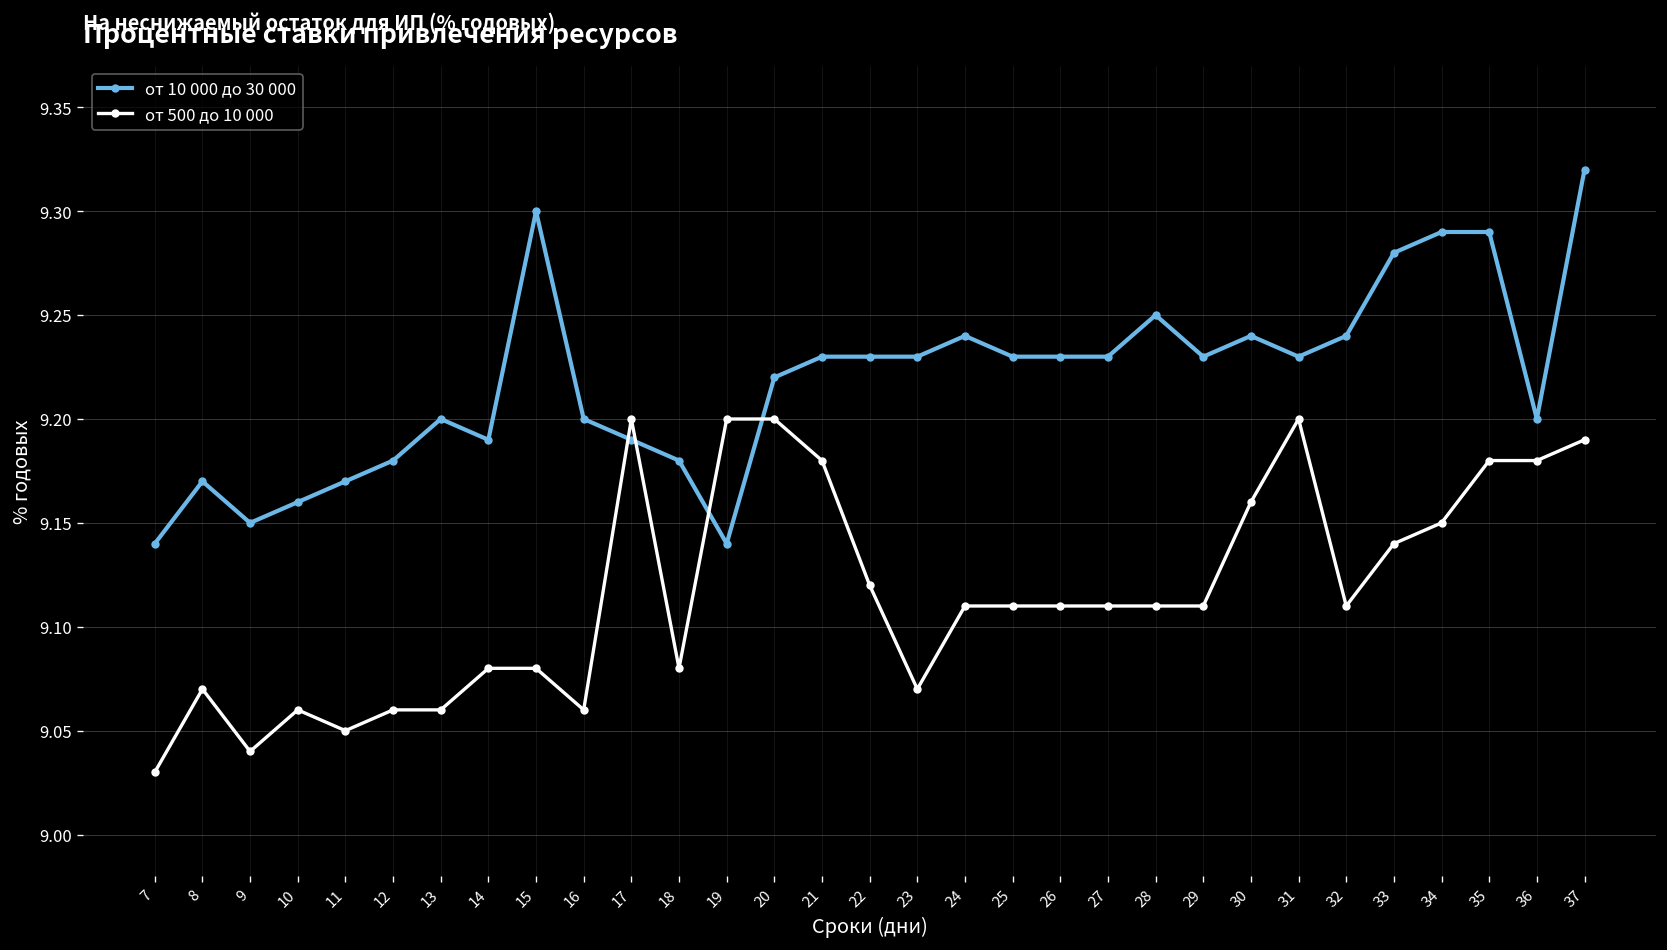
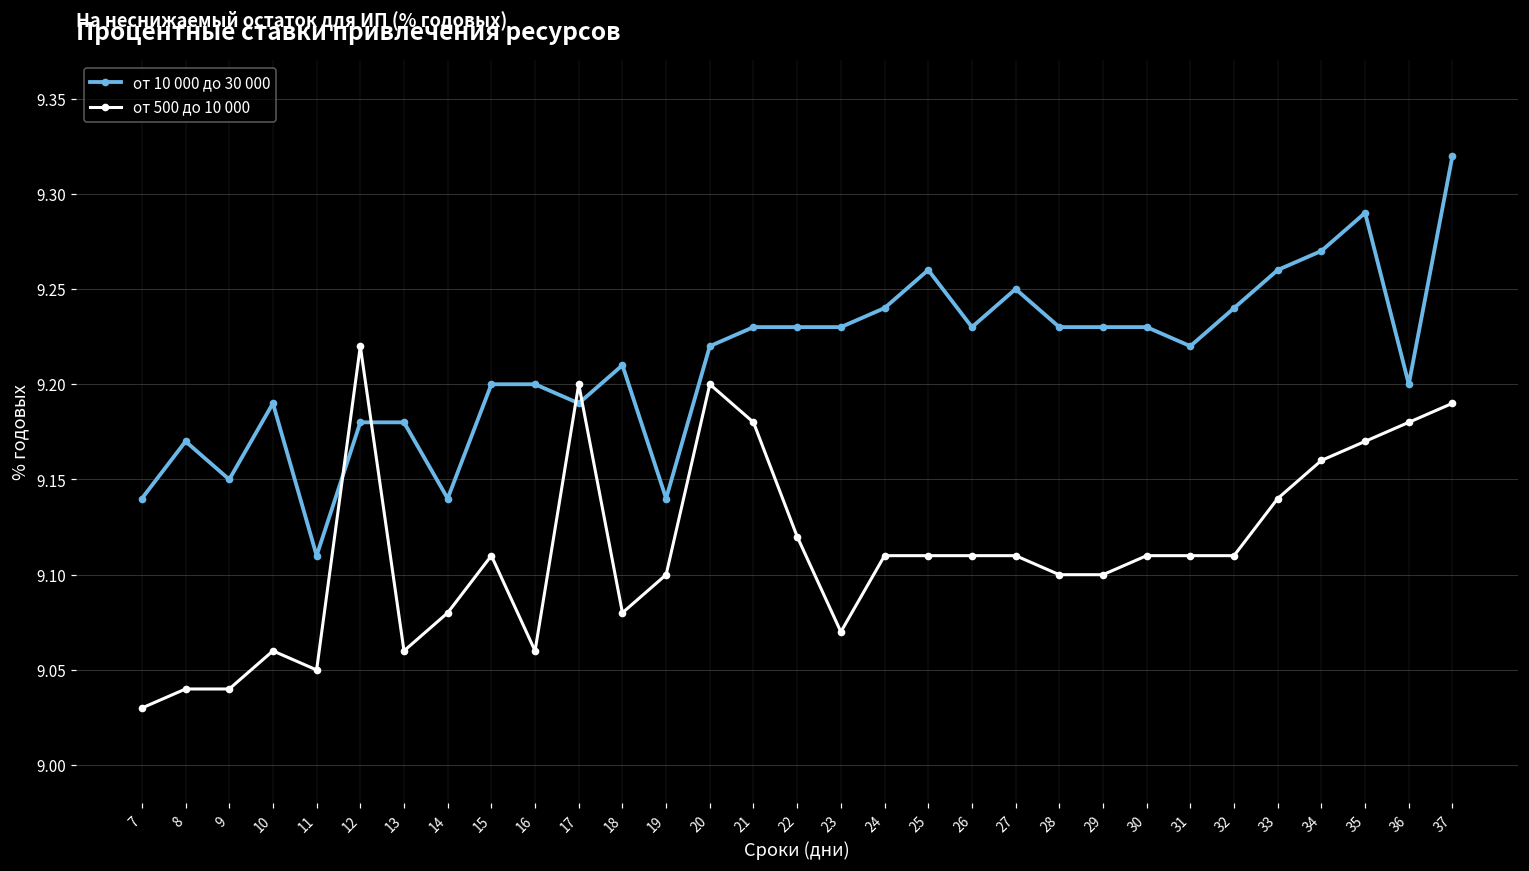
от 500 до 10 000, 8: 9.07 -> 9.04
от 10 000 до 30 000, 10: 9.16 -> 9.19
от 10 000 до 30 000, 11: 9.17 -> 9.11
от 500 до 10 000, 12: 9.06 -> 9.22
от 10 000 до 30 000, 13: 9.20 -> 9.18
от 10 000 до 30 000, 14: 9.19 -> 9.14
от 10 000 до 30 000, 15: 9.3 -> 9.2
от 500 до 10 000, 15: 9.08 -> 9.11
от 10 000 до 30 000, 18: 9.18 -> 9.21
от 500 до 10 000, 19: 9.2 -> 9.1
от 10 000 до 30 000, 25: 9.23 -> 9.26
от 10 000 до 30 000, 27: 9.23 -> 9.25
от 10 000 до 30 000, 28: 9.25 -> 9.23
от 500 до 10 000, 28: 9.11 -> 9.10
от 500 до 10 000, 29: 9.11 -> 9.10
от 10 000 до 30 000, 30: 9.24 -> 9.23
от 500 до 10 000, 30: 9.16 -> 9.11
от 10 000 до 30 000, 31: 9.23 -> 9.22
от 500 до 10 000, 31: 9.20 -> 9.11
от 10 000 до 30 000, 33: 9.28 -> 9.26
от 10 000 до 30 000, 34: 9.29 -> 9.27
от 500 до 10 000, 34: 9.15 -> 9.16
от 500 до 10 000, 35: 9.18 -> 9.17
